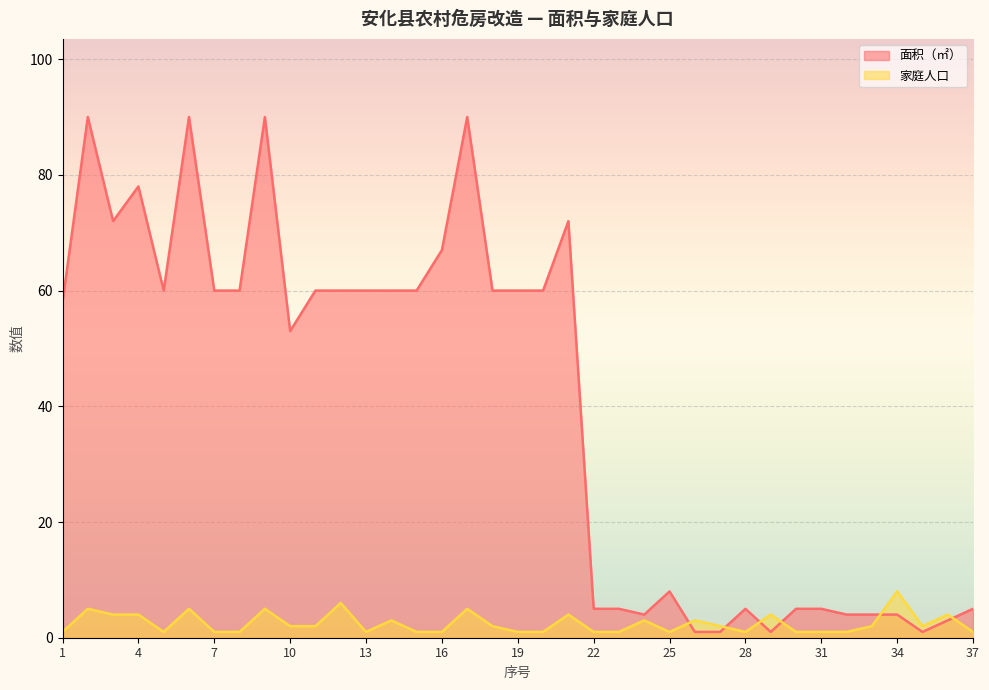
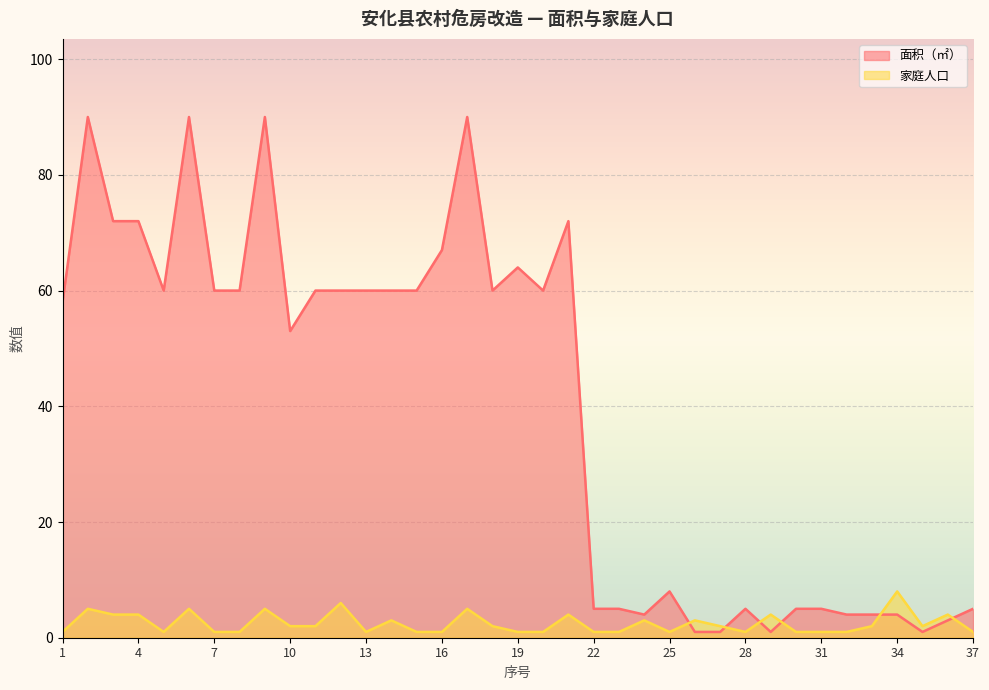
面积（㎡）, 4: 78 -> 72
面积（㎡）, 19: 60 -> 64
